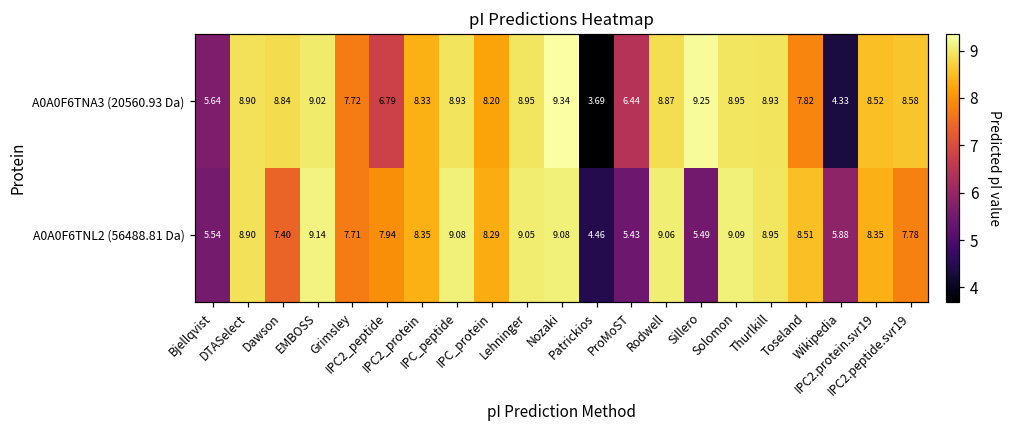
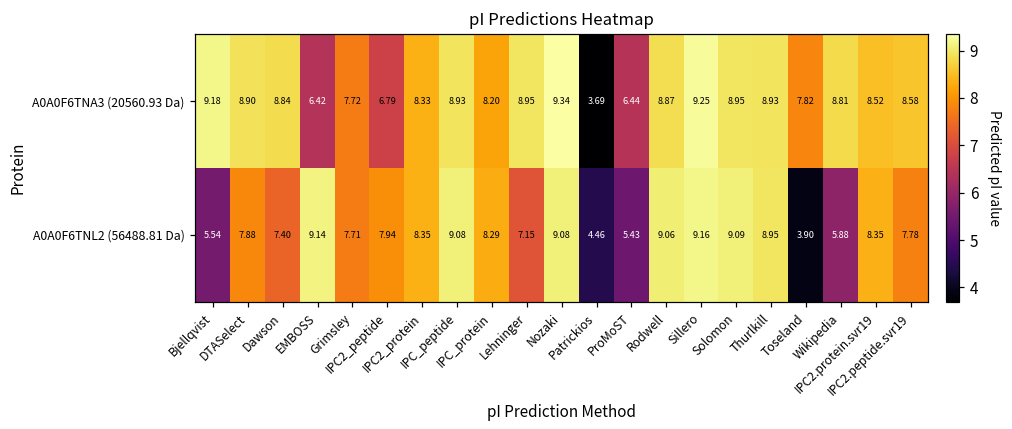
A0A0F6TNA3 (20560.93 Da), Bjellqvist: 5.64 -> 9.18
A0A0F6TNA3 (20560.93 Da), EMBOSS: 9.02 -> 6.42
A0A0F6TNA3 (20560.93 Da), Wikipedia: 4.33 -> 8.81
A0A0F6TNL2 (56488.81 Da), DTASelect: 8.90 -> 7.88
A0A0F6TNL2 (56488.81 Da), Lehninger: 9.05 -> 7.15
A0A0F6TNL2 (56488.81 Da), Sillero: 5.49 -> 9.16
A0A0F6TNL2 (56488.81 Da), Toseland: 8.51 -> 3.90
